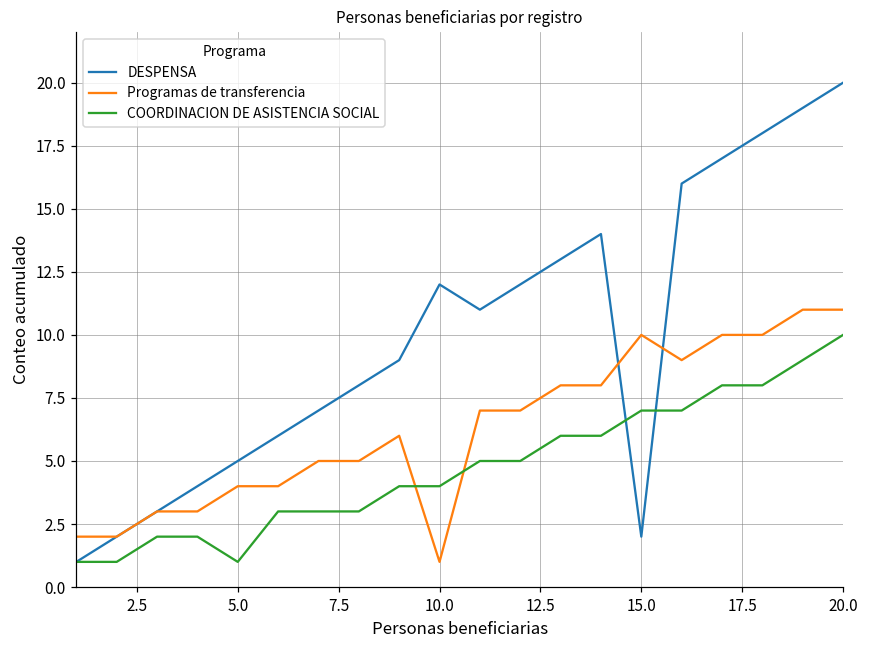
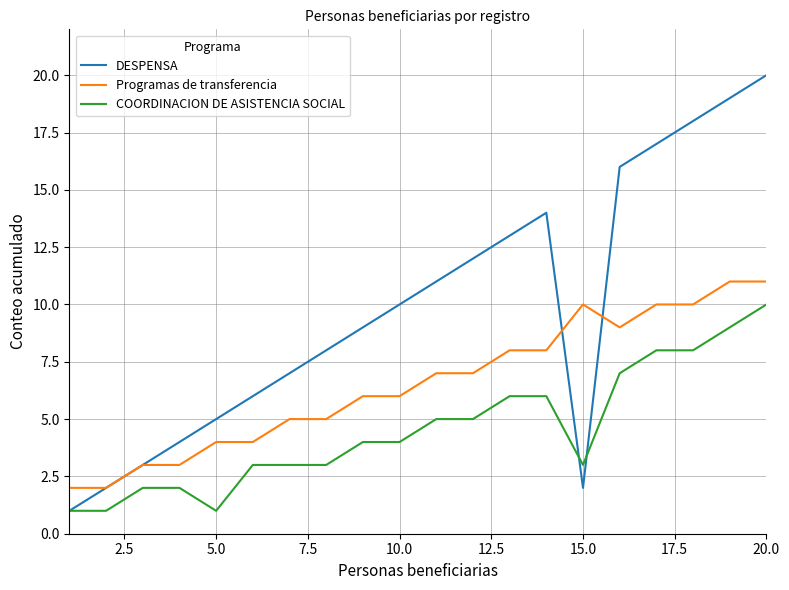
DESPENSA, 10.0: 12 -> 10
Programas de transferencia, 10.0: 1 -> 6
COORDINACION DE ASISTENCIA SOCIAL, 15.0: 7 -> 3
